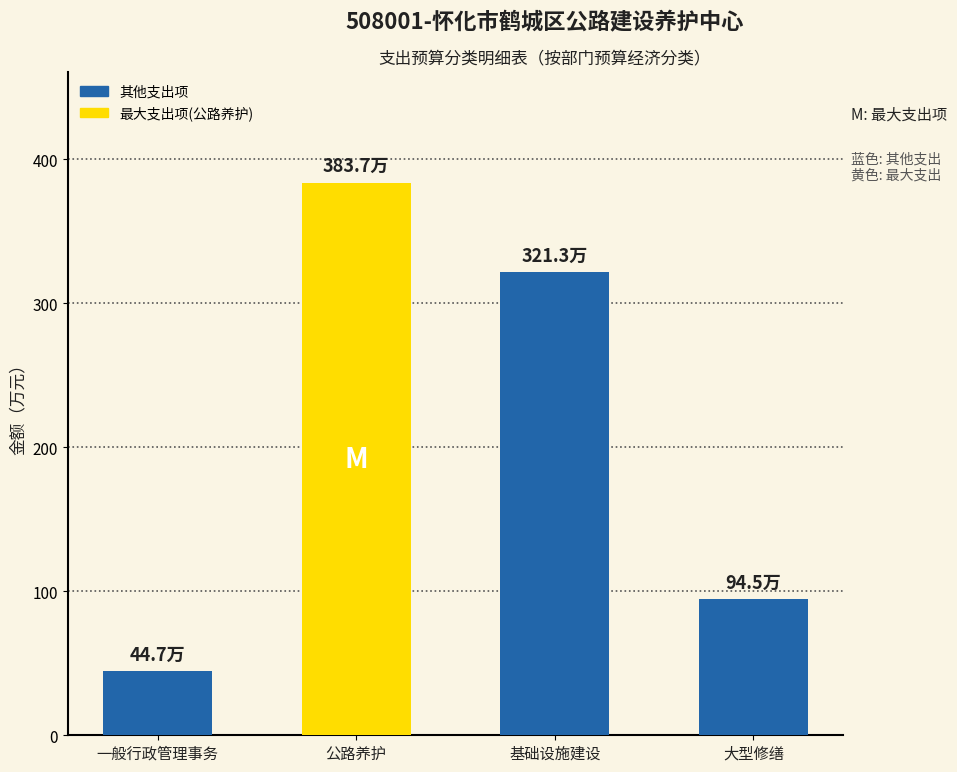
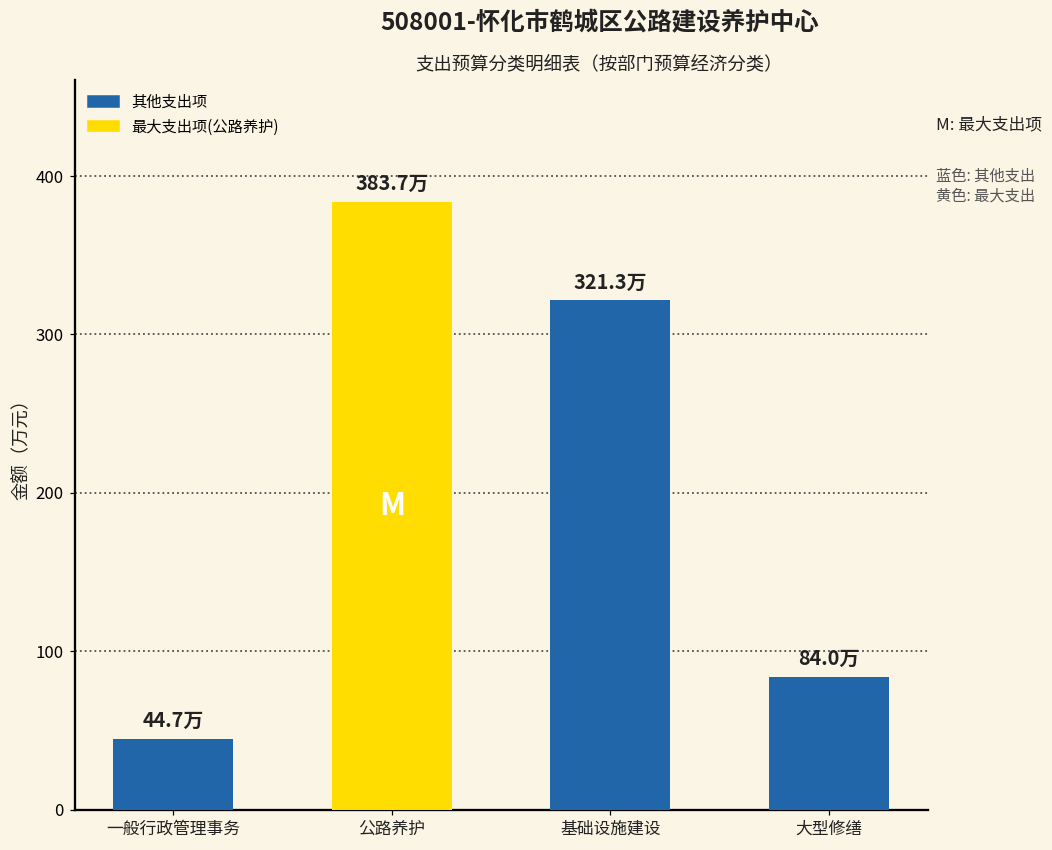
大型修缮: 94.5万 -> 84.0万
